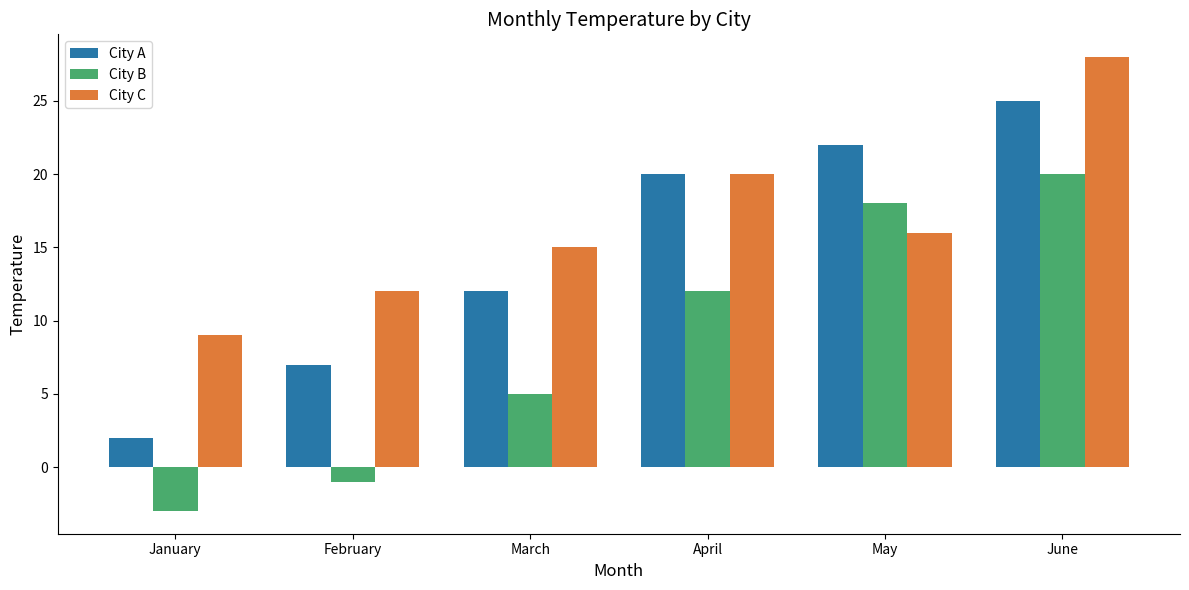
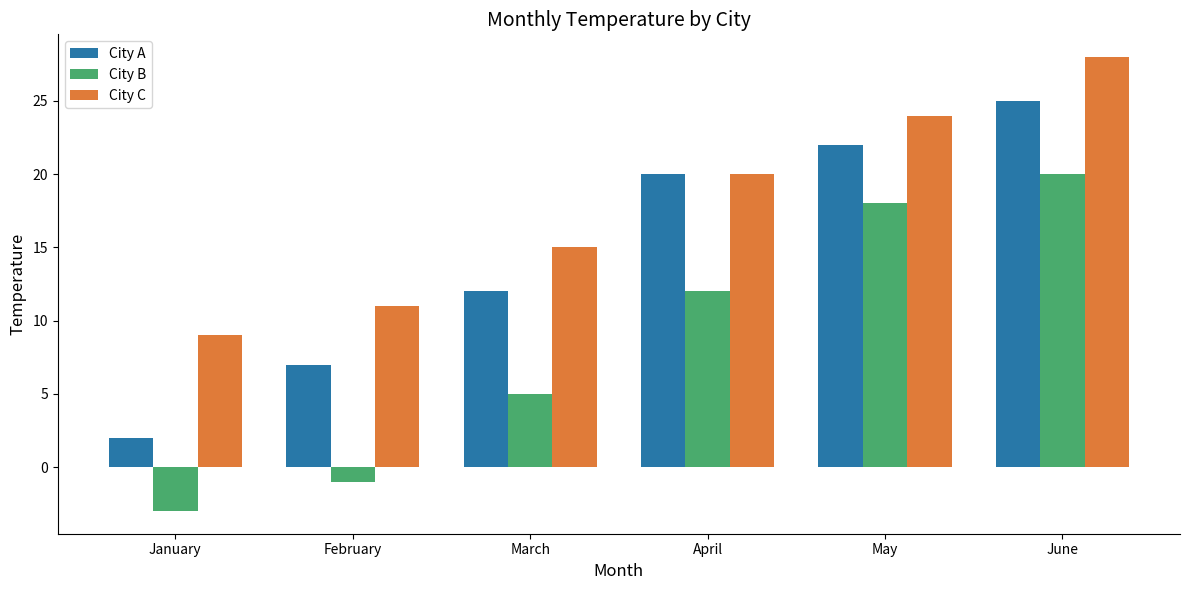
City C, February: 12 -> 11
City C, May: 16 -> 24
